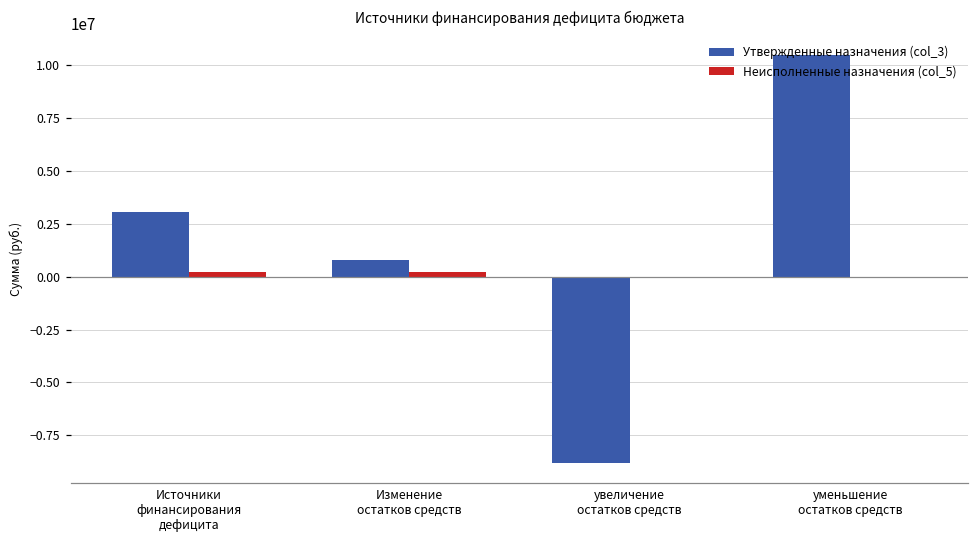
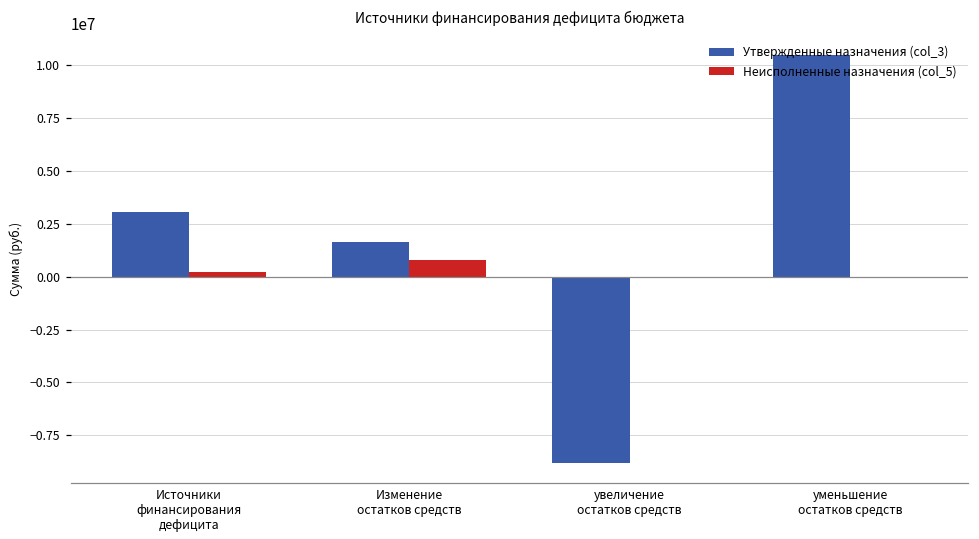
Утвержденные назначения (col_3), Изменение остатков средств: 800000 -> 1700000
Неисполненные назначения (col_5), Изменение остатков средств: 200000 -> 800000
